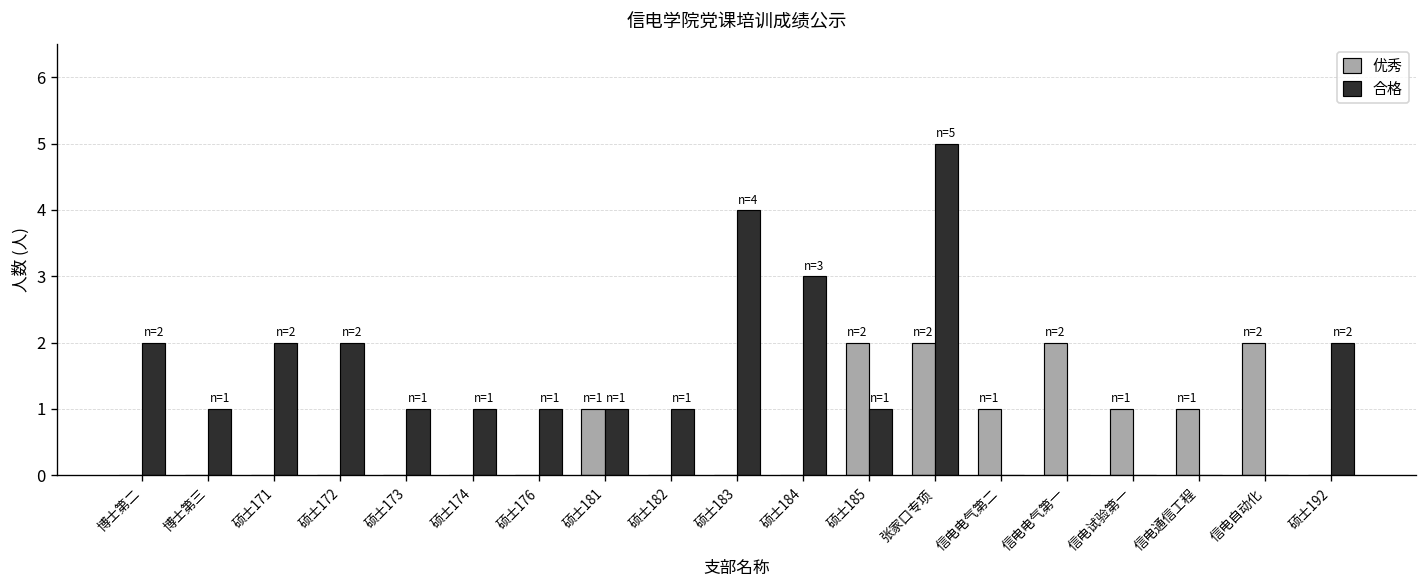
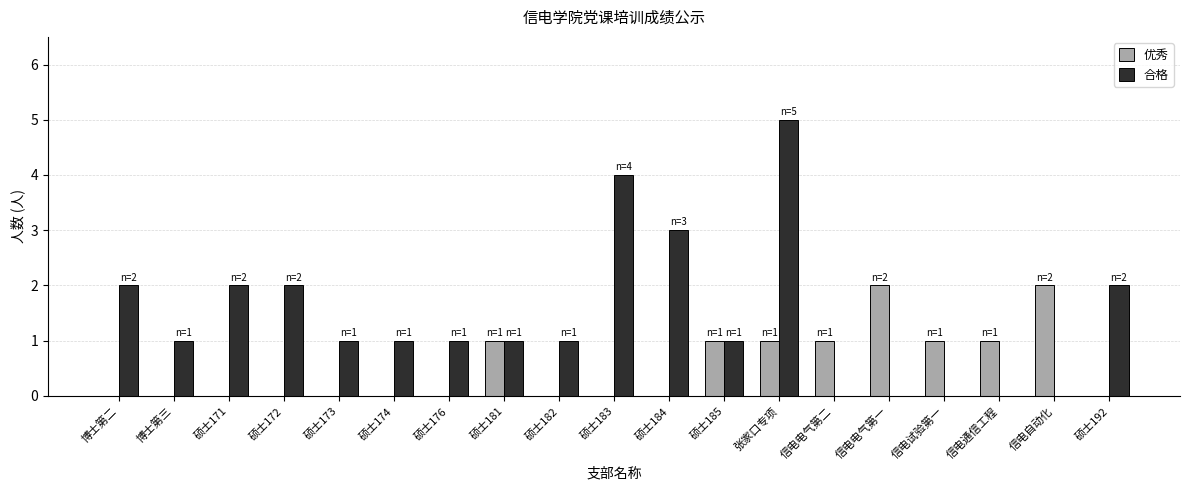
优秀, 硕士185: 2 -> 1
优秀, 张家口专项: 2 -> 1
